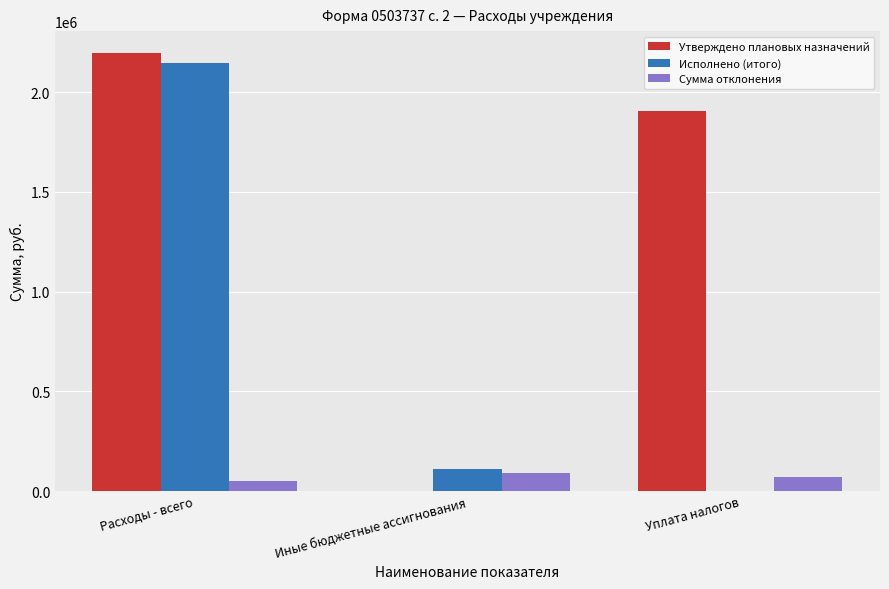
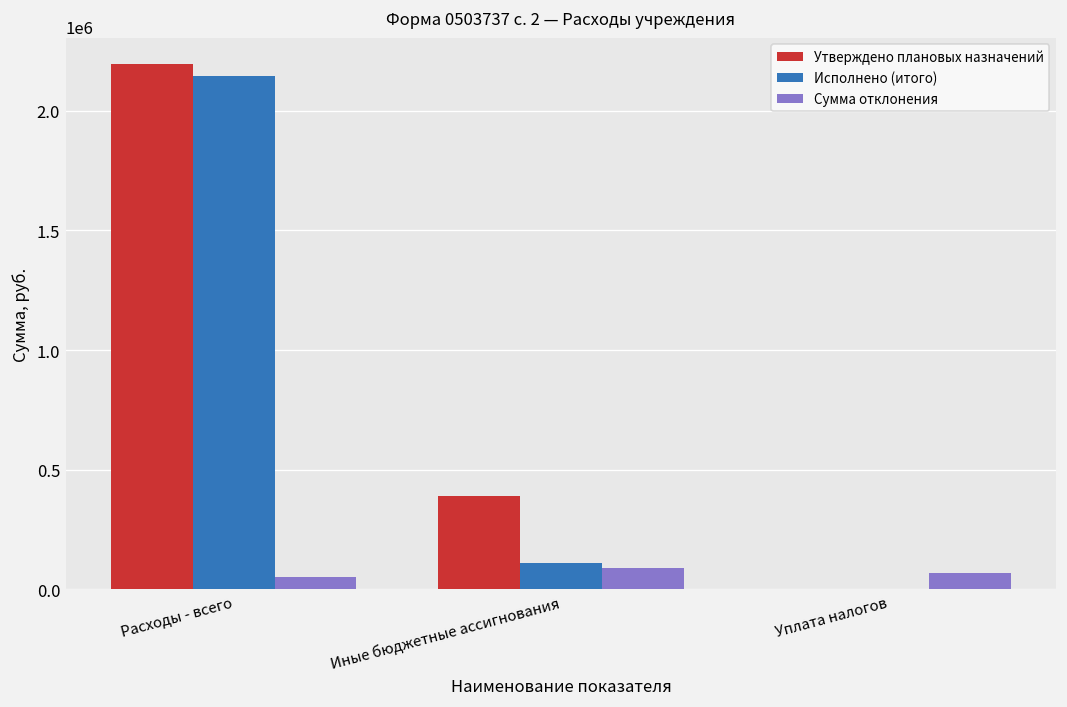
Утверждено плановых назначений, Иные бюджетные ассигнования: 0 -> 390000
Утверждено плановых назначений, Уплата налогов: 1910000 -> 0
